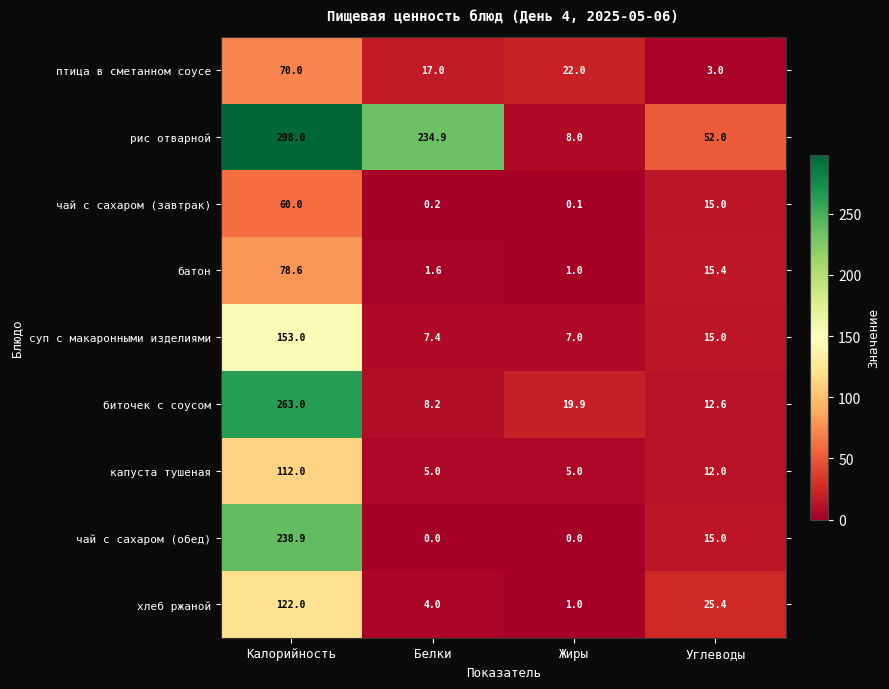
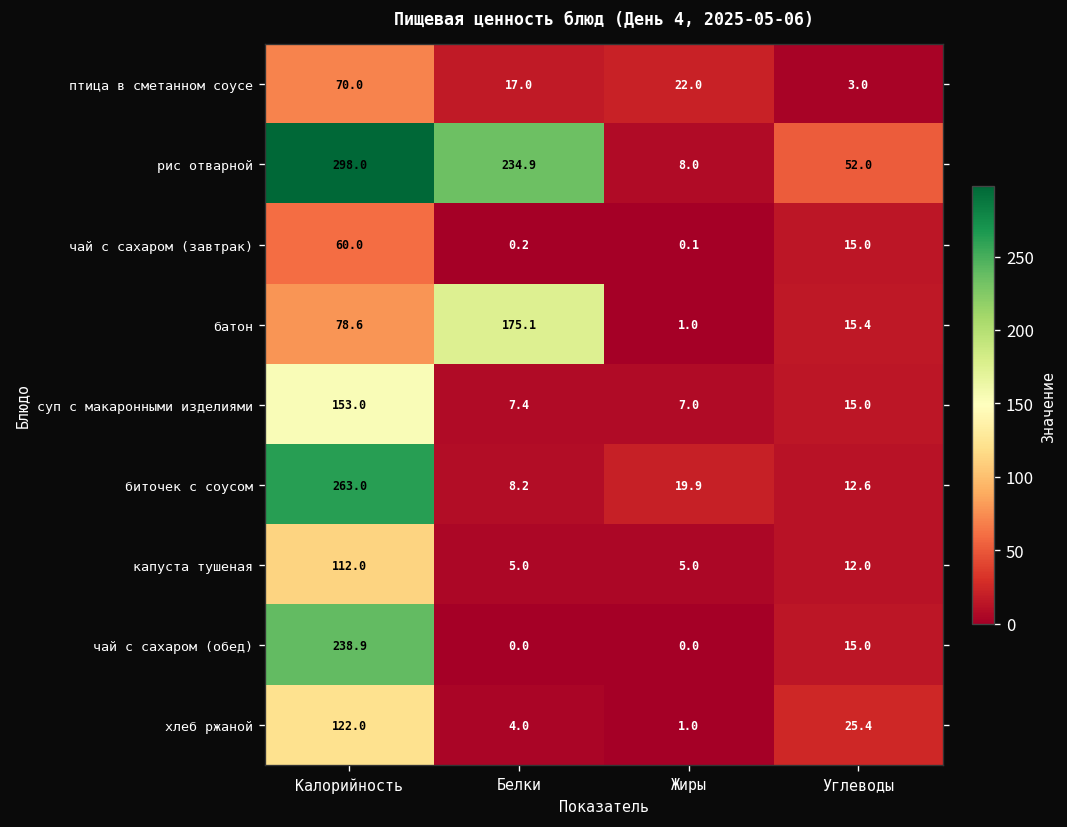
батон, Белки: 1.6 -> 175.1
